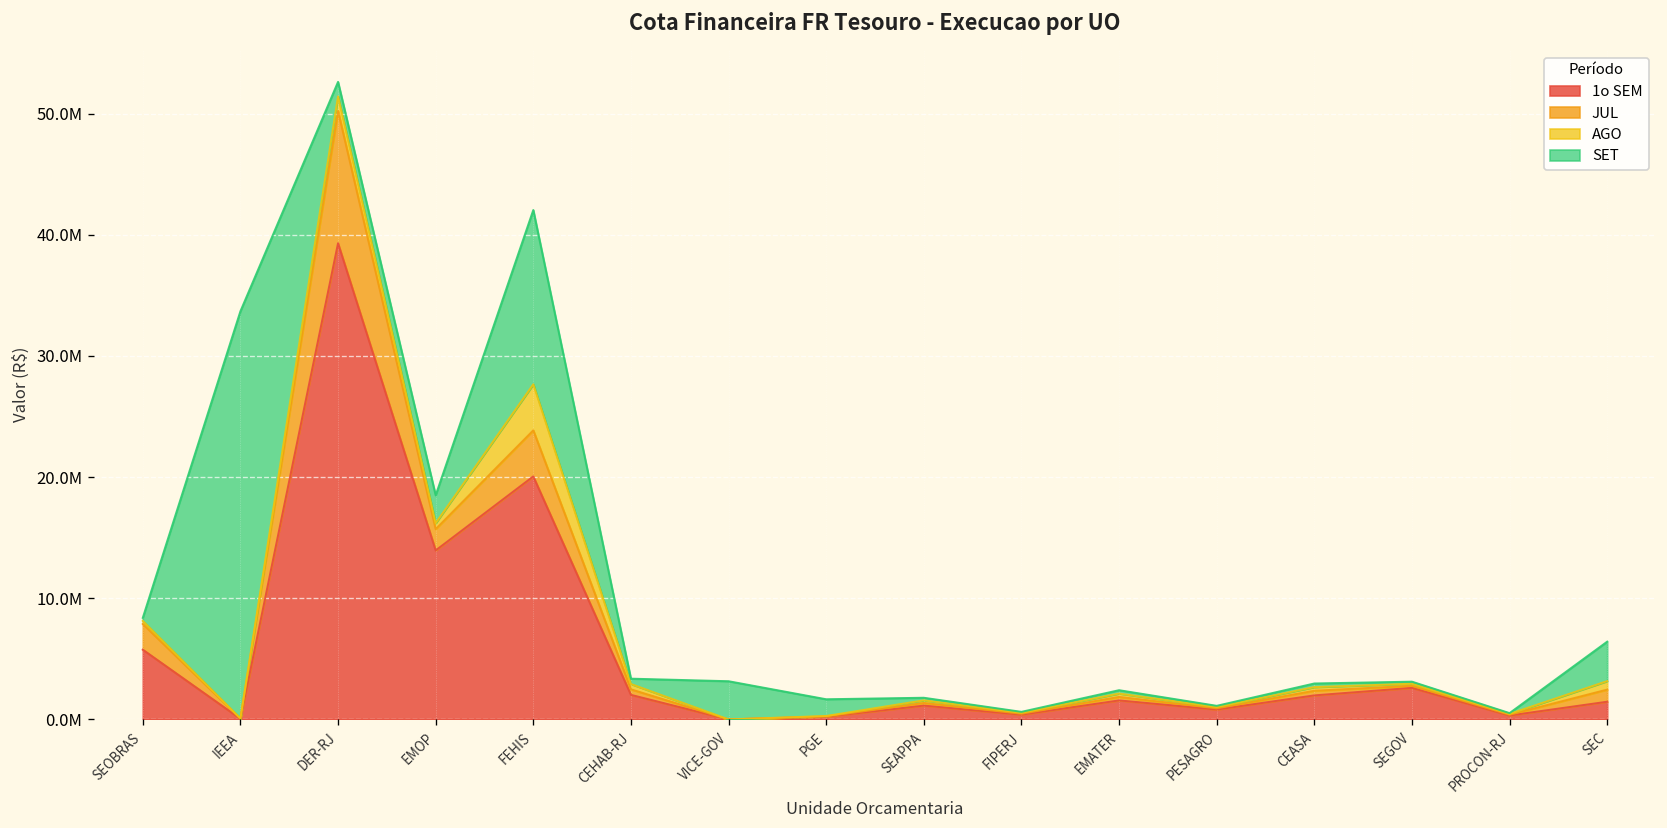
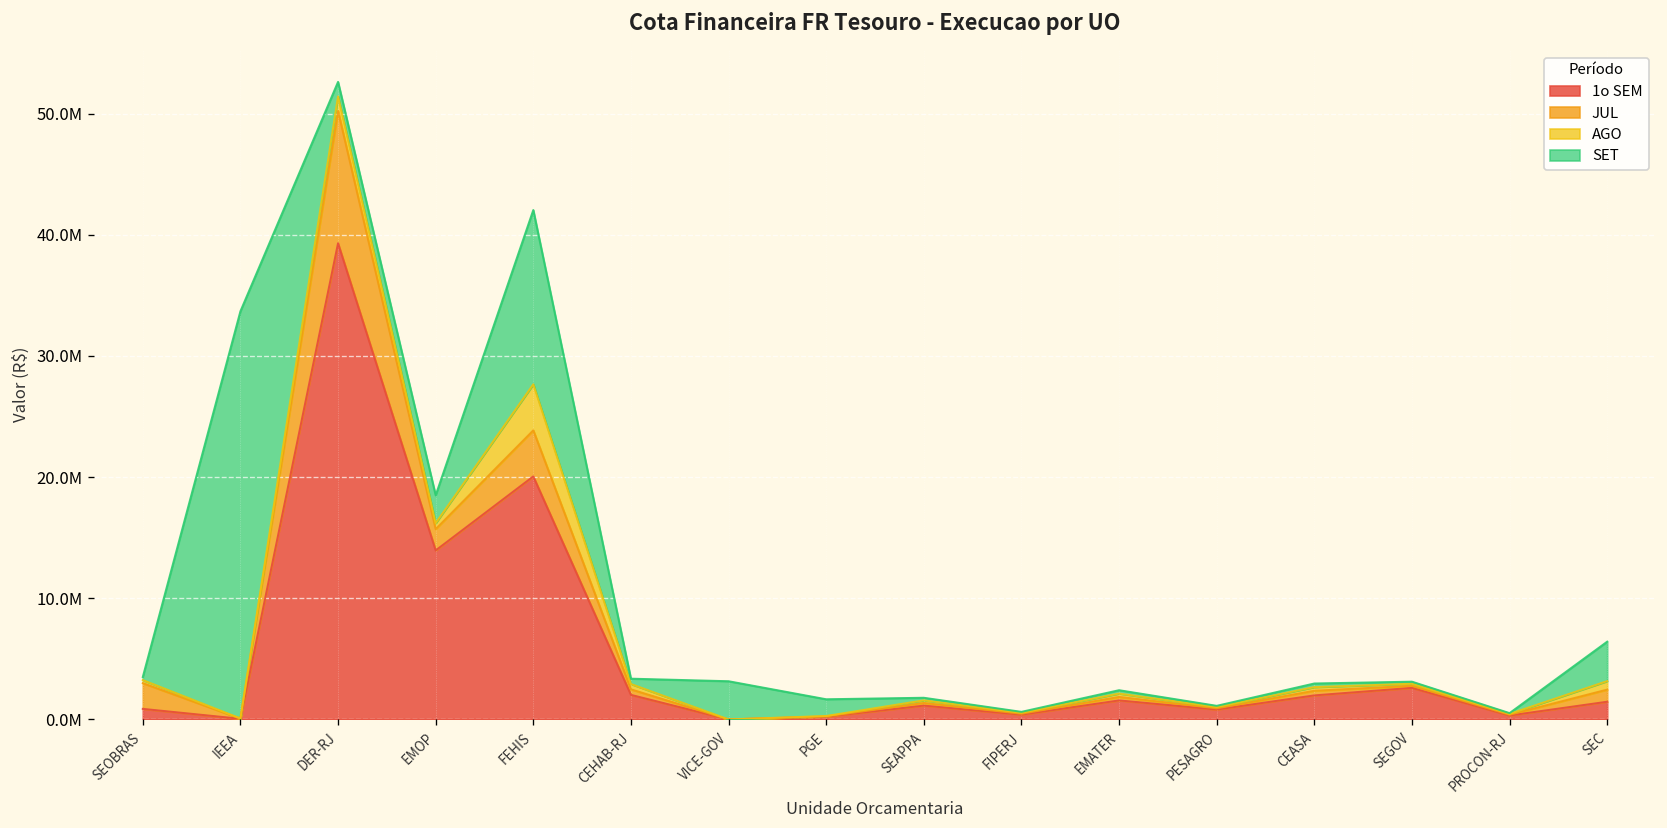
1o SEM, SEOBRAS: 5800000 -> 900000
